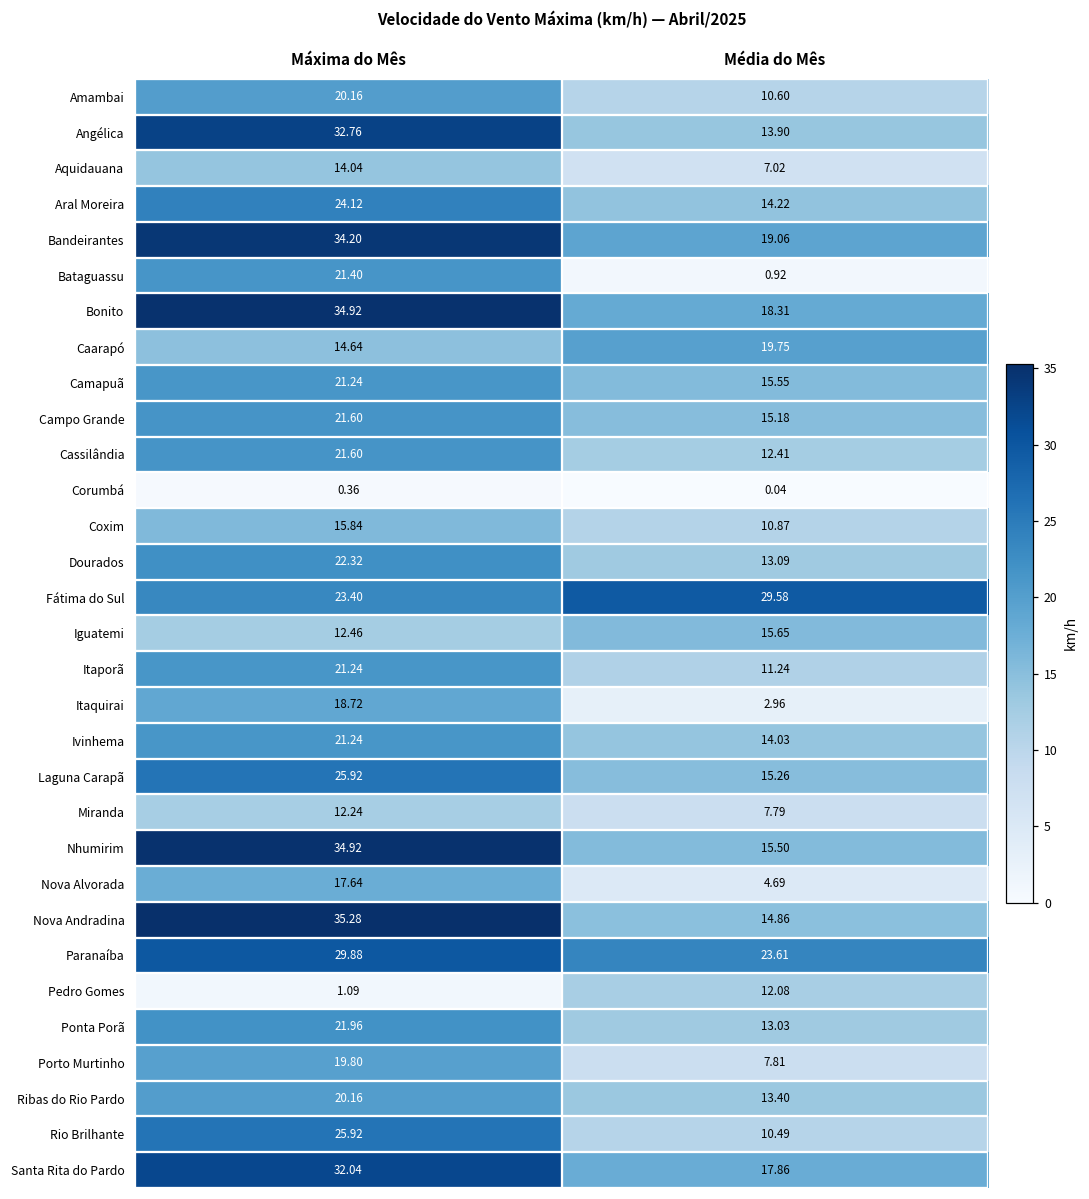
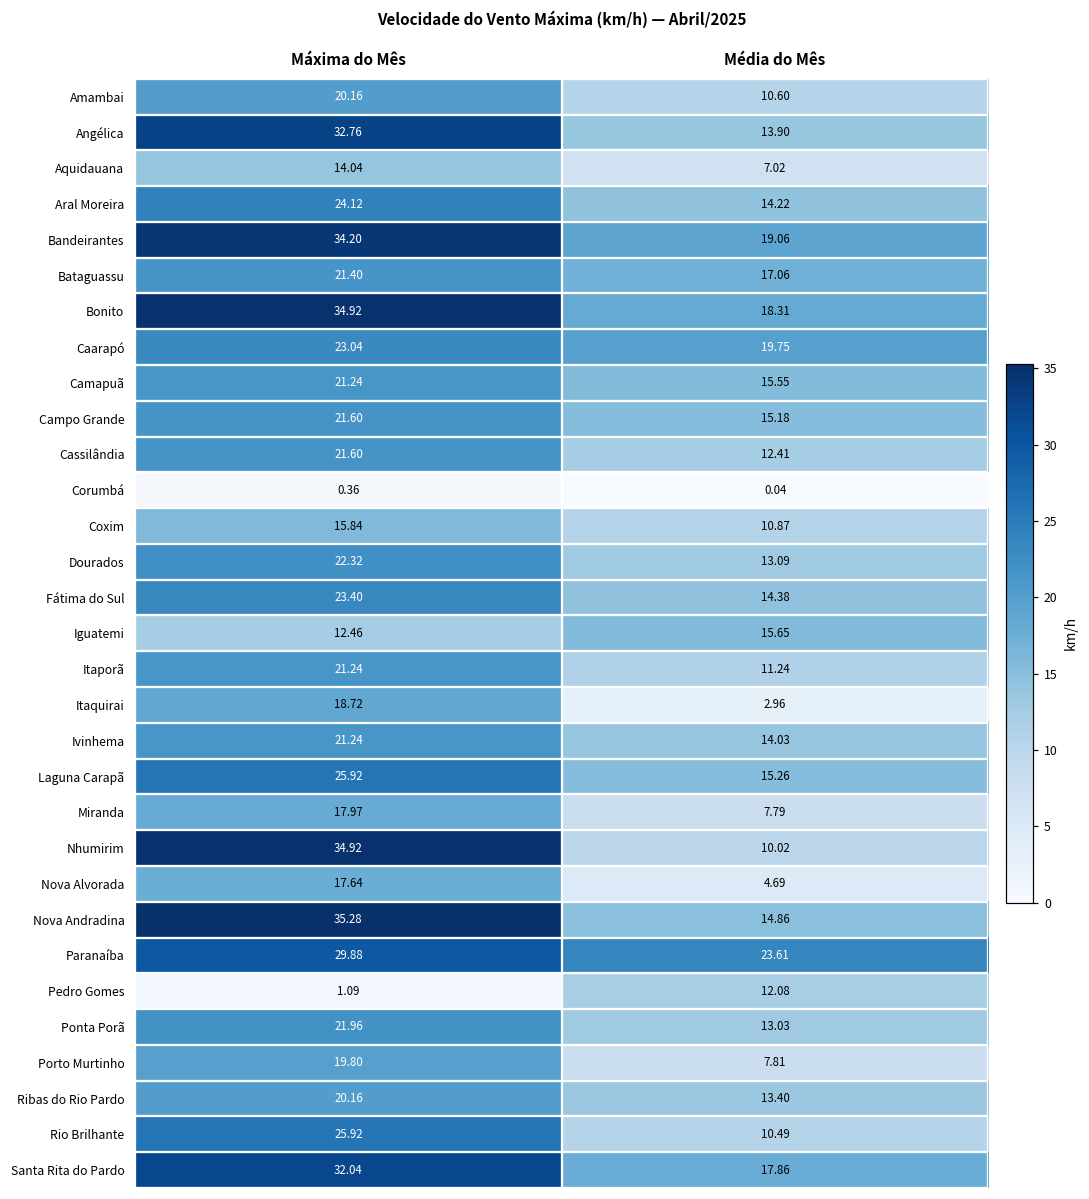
Bataguassu, Média do Mês: 0.92 -> 17.06
Caarapó, Máxima do Mês: 14.64 -> 23.04
Fátima do Sul, Média do Mês: 29.58 -> 14.38
Miranda, Máxima do Mês: 12.24 -> 17.97
Nhumirim, Média do Mês: 15.50 -> 10.02
